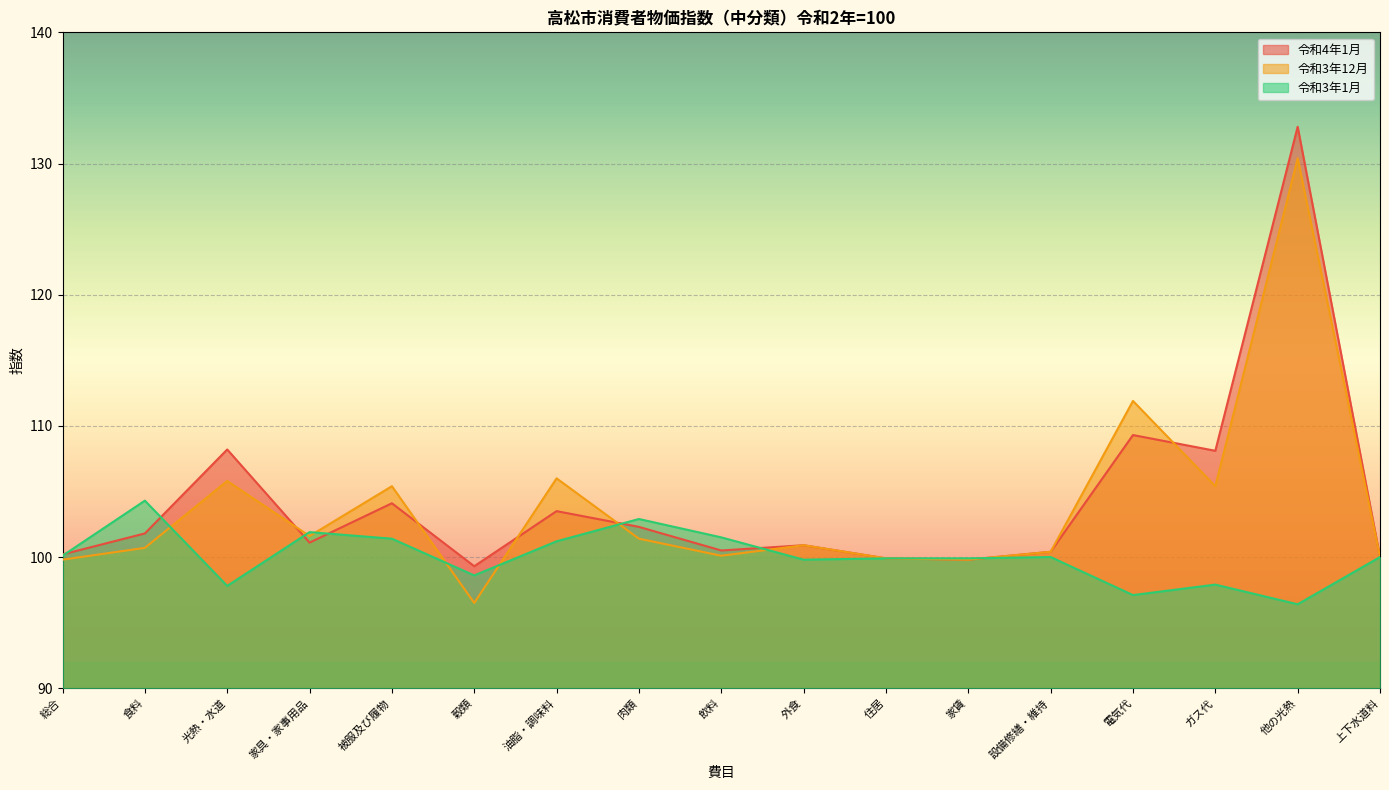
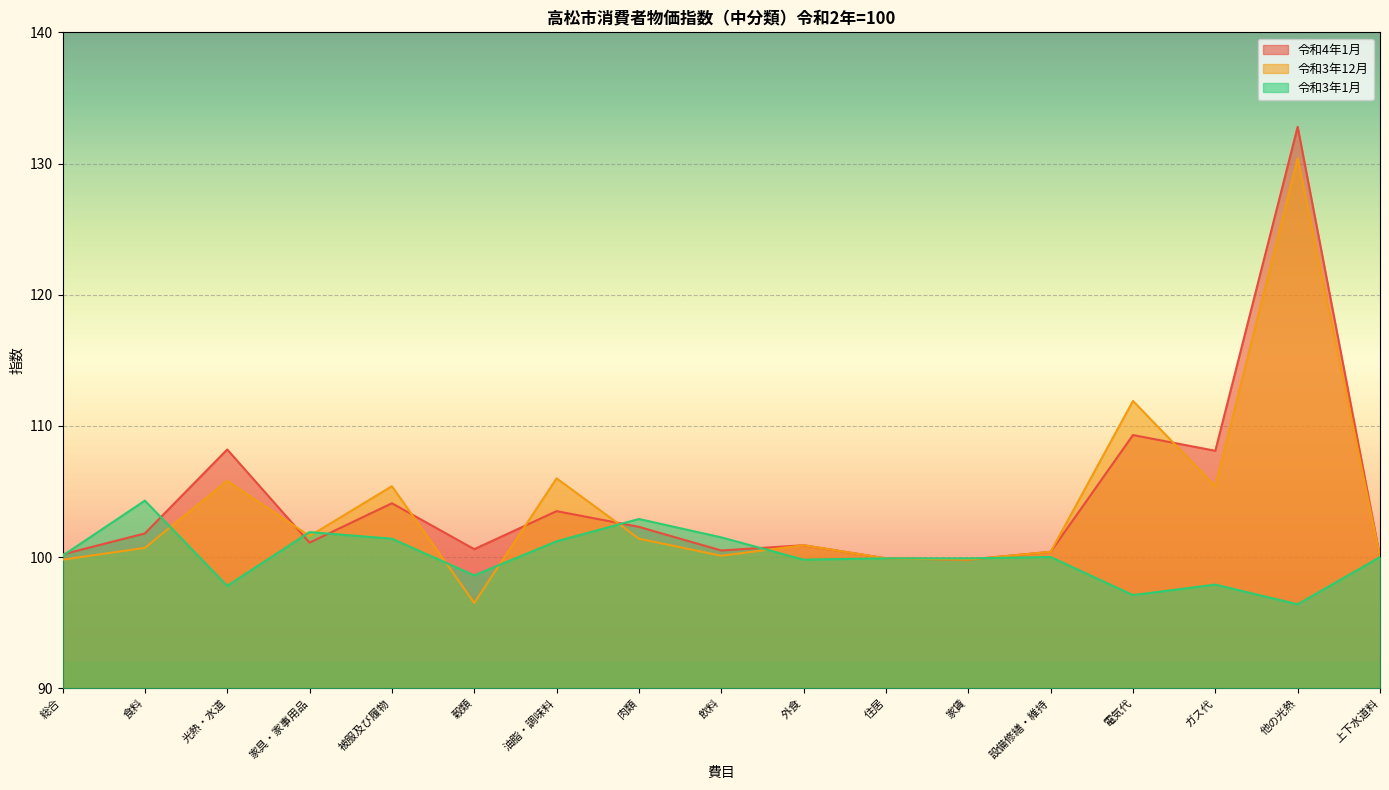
令和4年1月, 穀類: 99.3 -> 100.6
